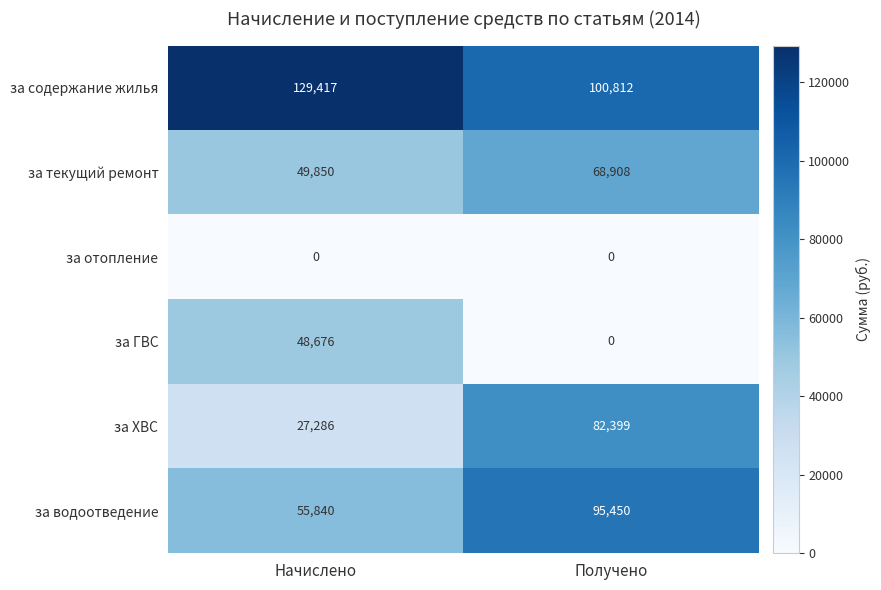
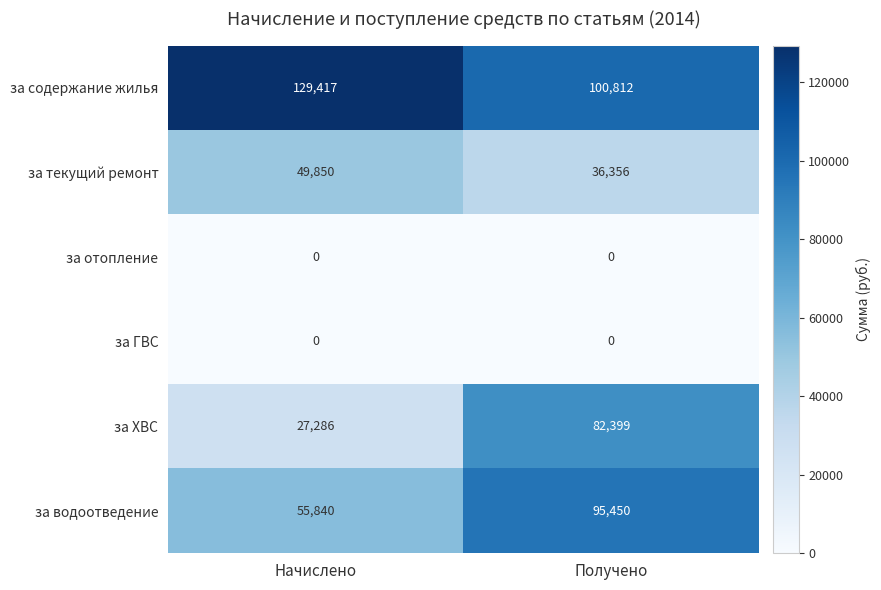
за текущий ремонт, Получено: 68,908 -> 36,356
за ГВС, Начислено: 48,676 -> 0
